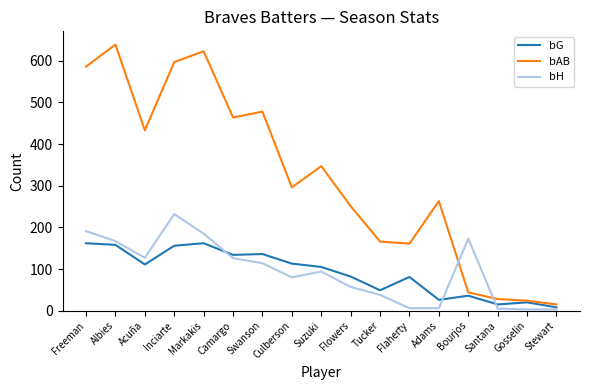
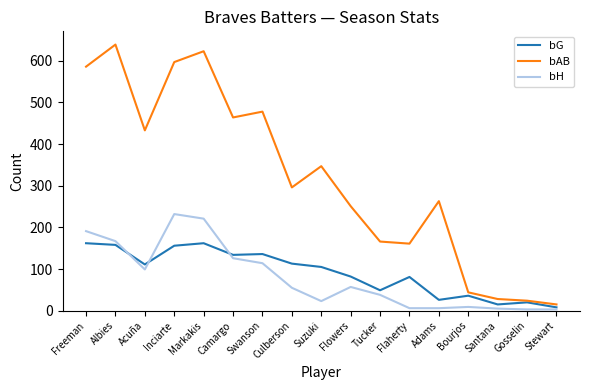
bH, Acuña: 130 -> 100
bH, Markakis: 190 -> 220
bH, Culberson: 80 -> 60
bH, Suzuki: 90 -> 20
bH, Bourjos: 170 -> 10
